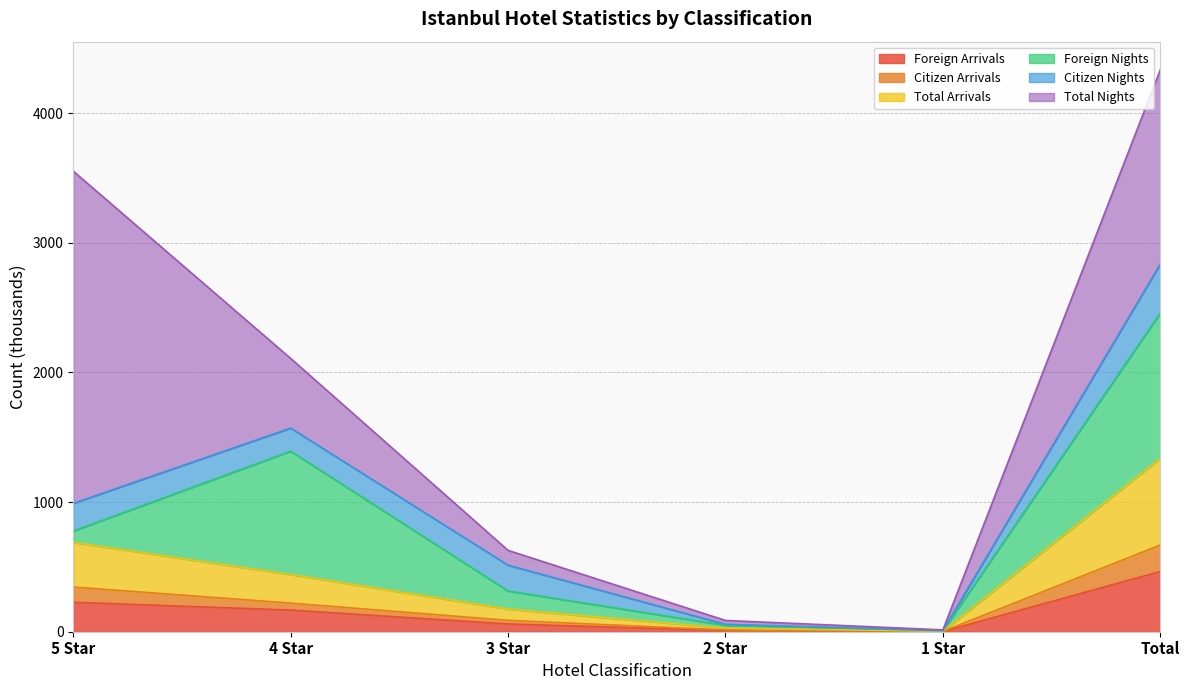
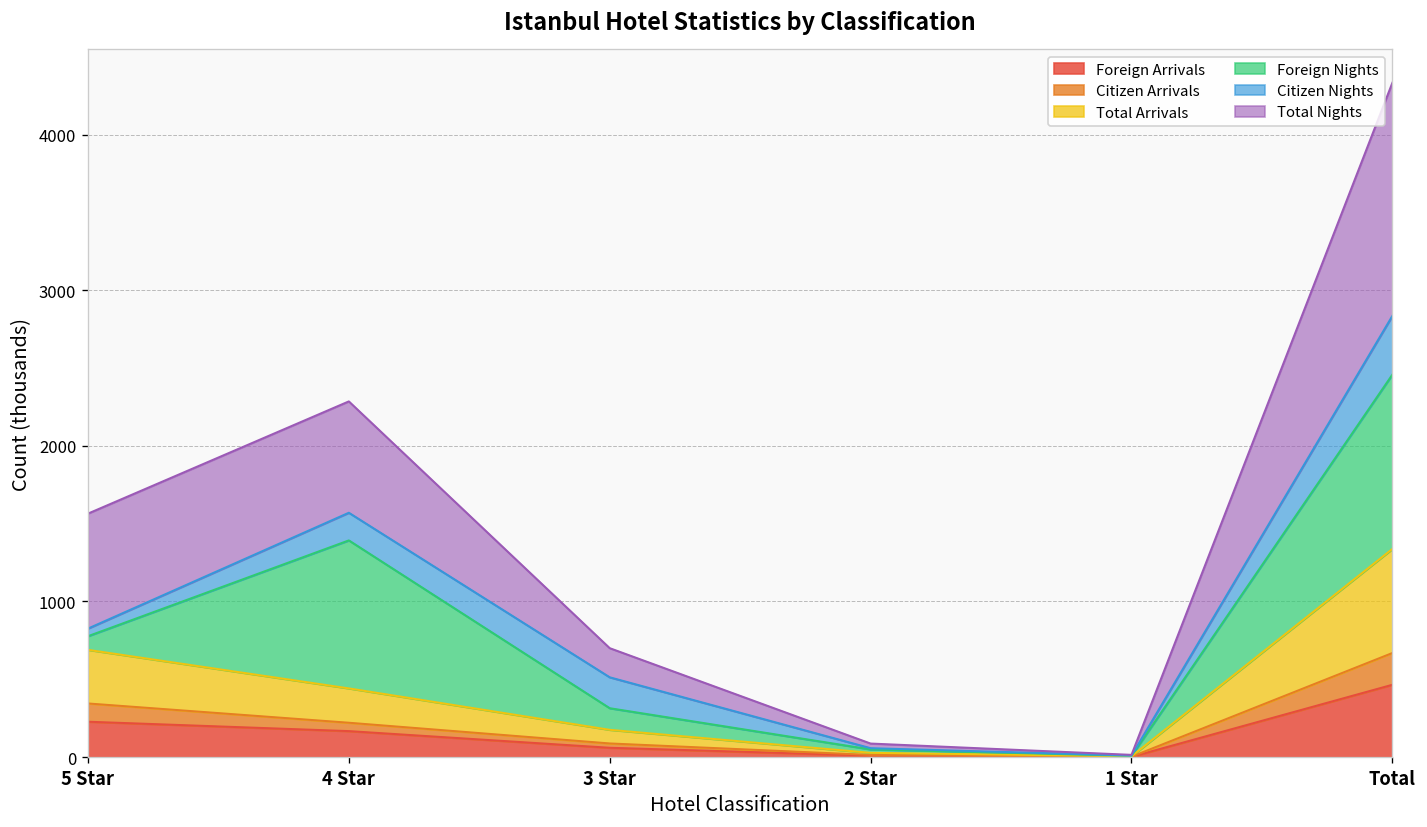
Citizen Nights, 5 Star: 210 -> 50
Total Nights, 5 Star: 2560 -> 740
Total Nights, 4 Star: 540 -> 720
Total Nights, 3 Star: 110 -> 190
